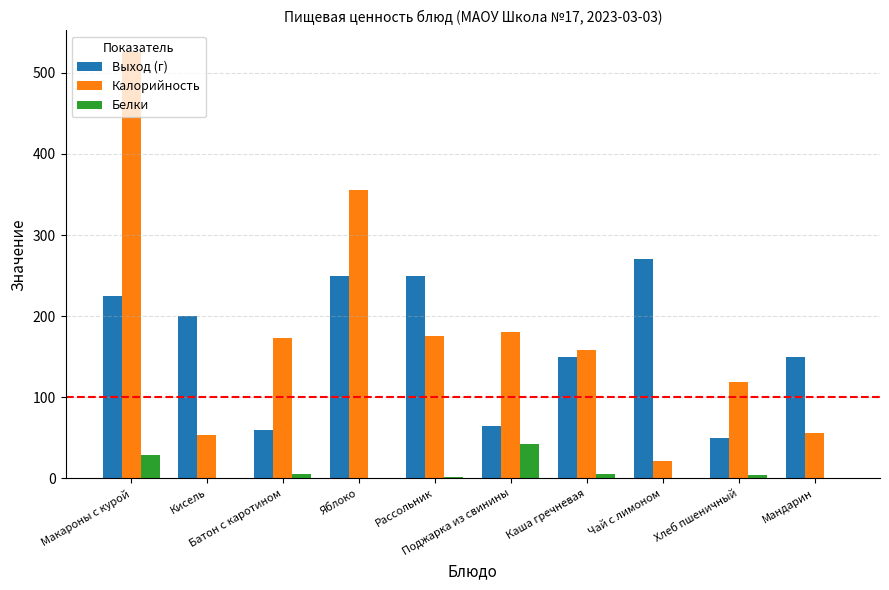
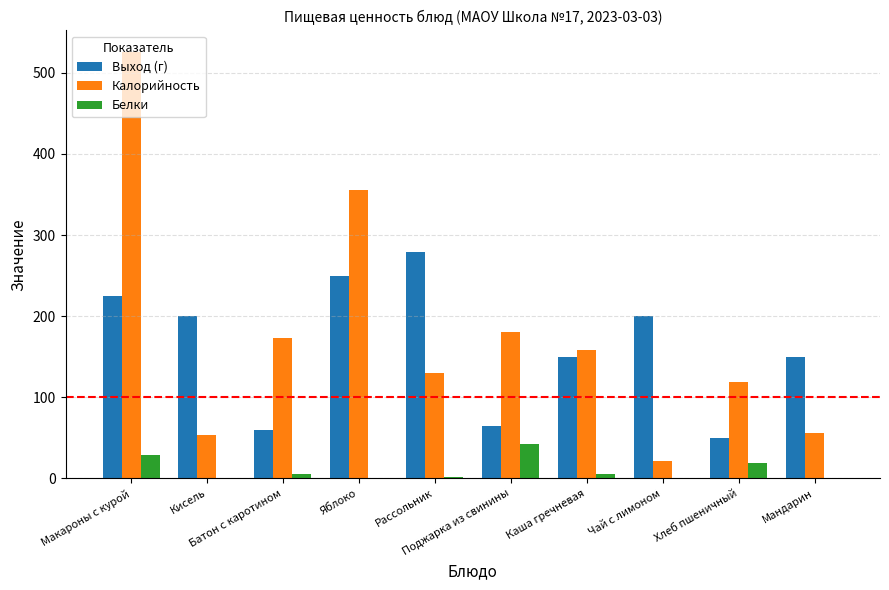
Выход (г), Рассольник: 250 -> 280
Калорийность, Рассольник: 180 -> 130
Выход (г), Чай с лимоном: 270 -> 200
Белки, Хлеб пшеничный: 0 -> 20
